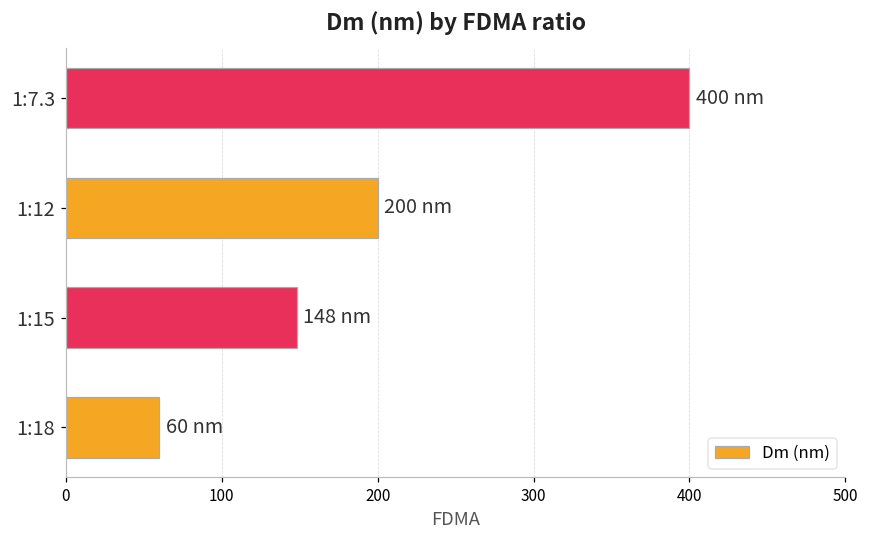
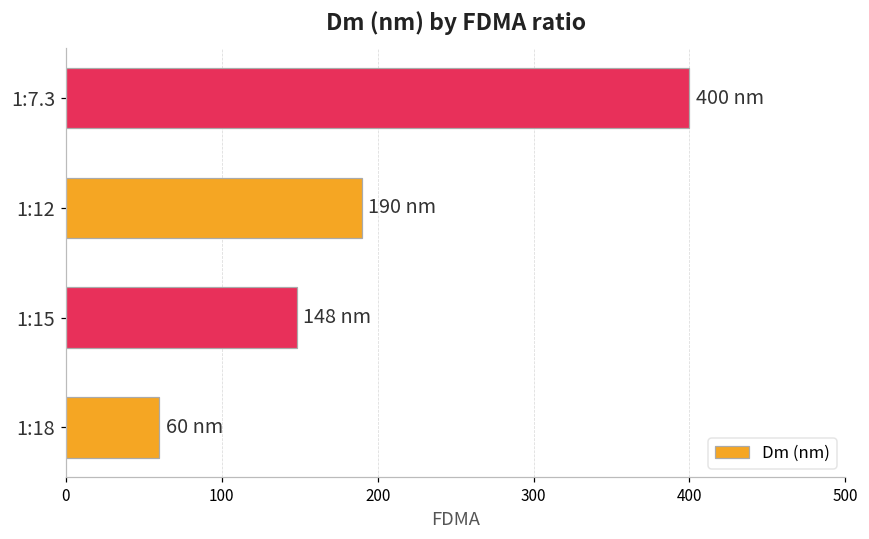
1:12: 200 -> 190
